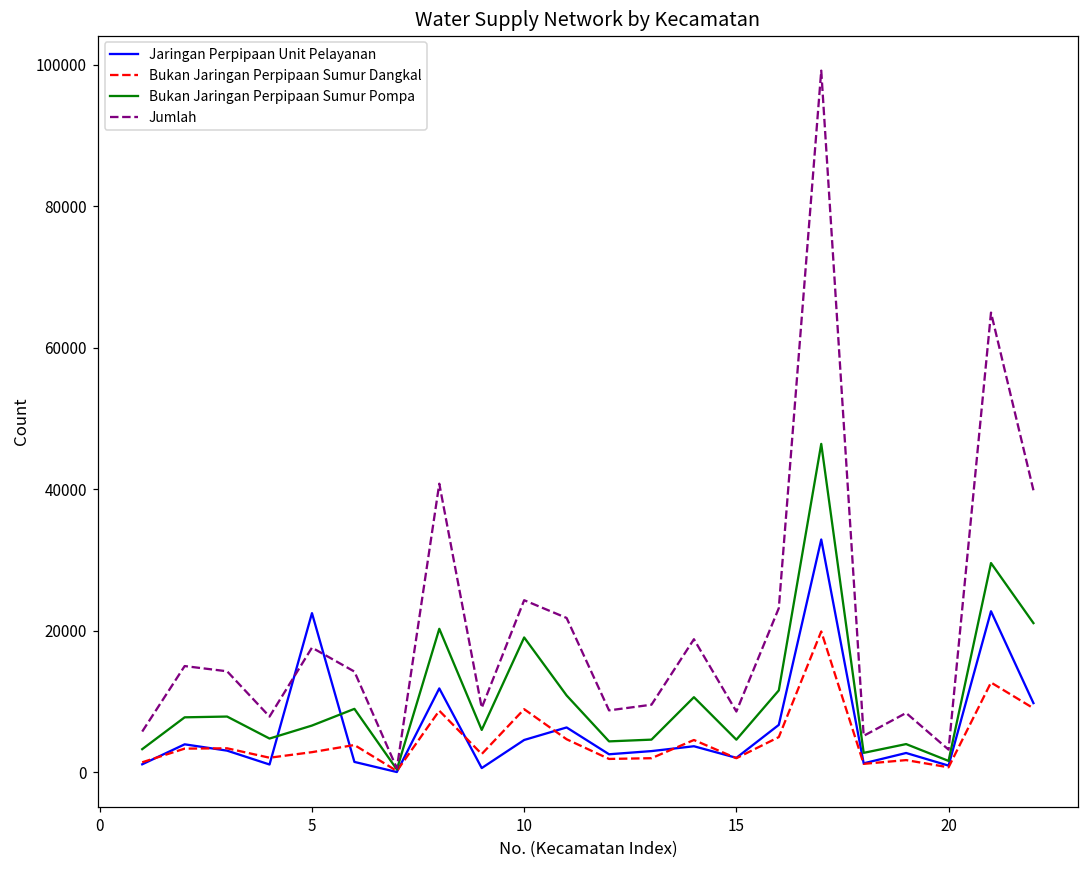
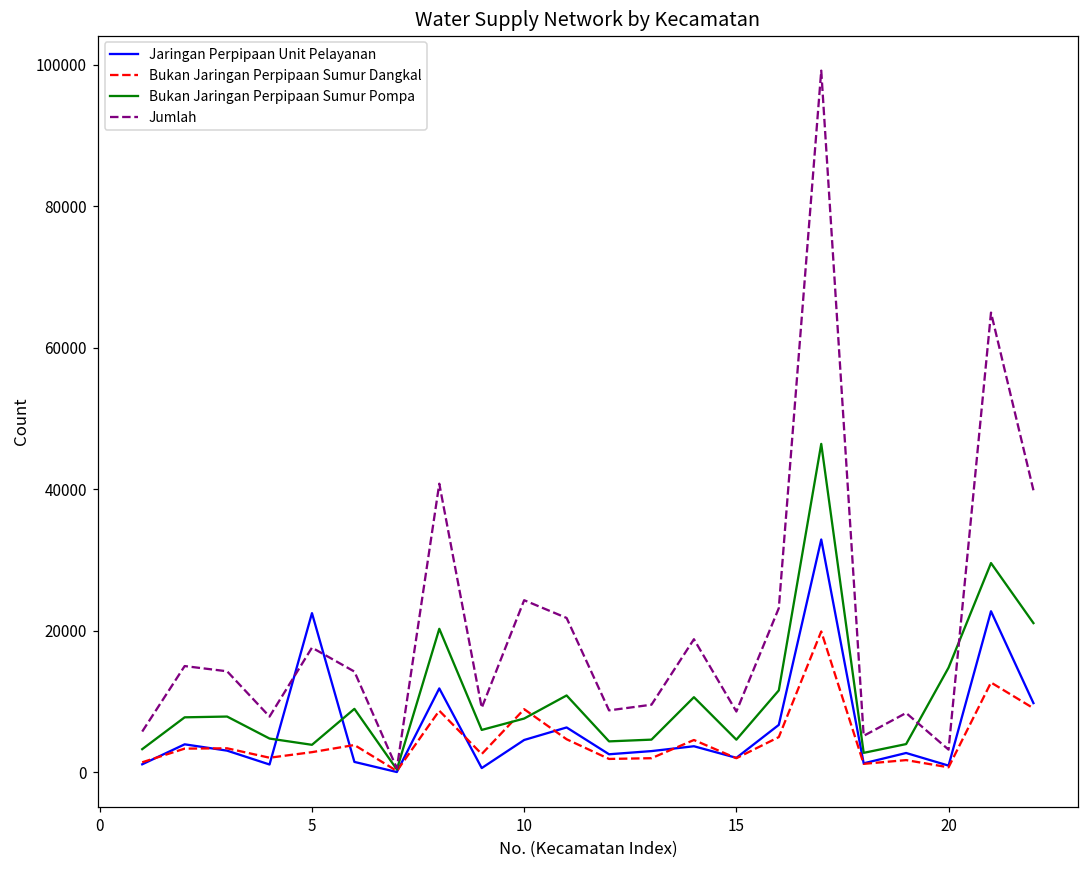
Bukan Jaringan Perpipaan Sumur Pompa, 5: 7000 -> 4000
Bukan Jaringan Perpipaan Sumur Pompa, 10: 19000 -> 8000
Bukan Jaringan Perpipaan Sumur Pompa, 20: 2000 -> 15000
